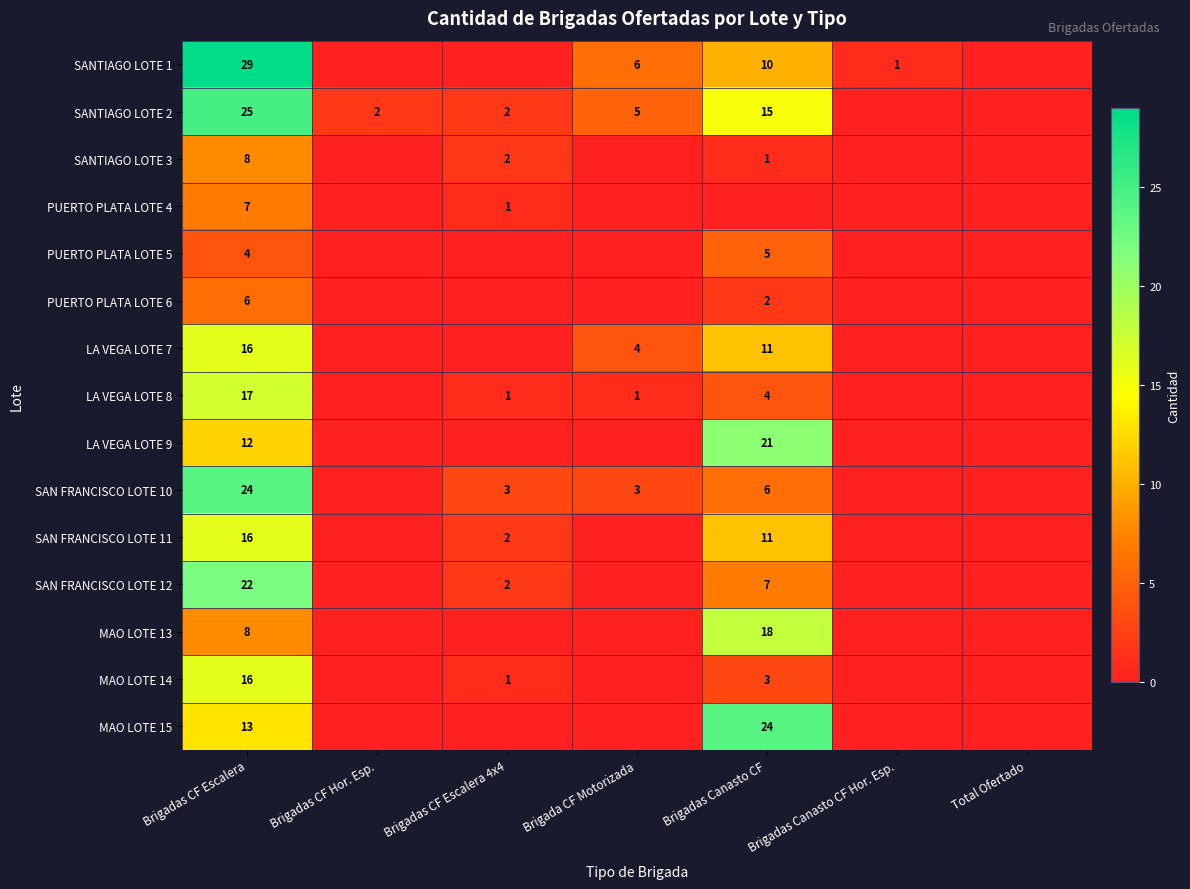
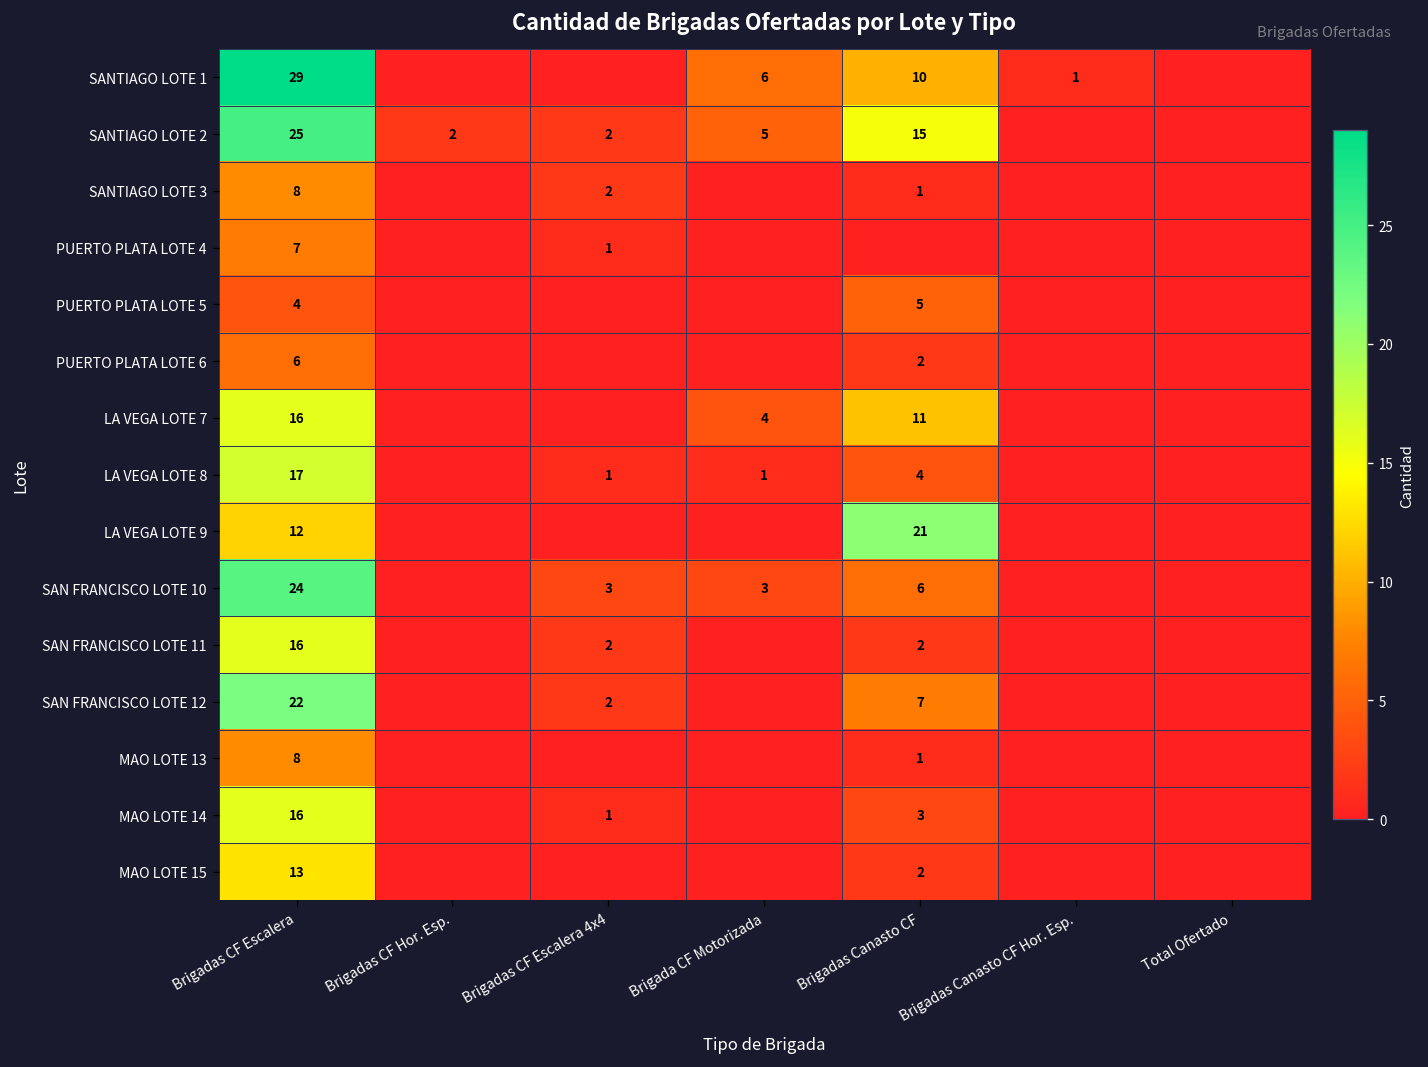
SAN FRANCISCO LOTE 11, Brigadas Canasto CF: 11 -> 2
MAO LOTE 13, Brigadas Canasto CF: 18 -> 1
MAO LOTE 15, Brigadas Canasto CF: 24 -> 2
